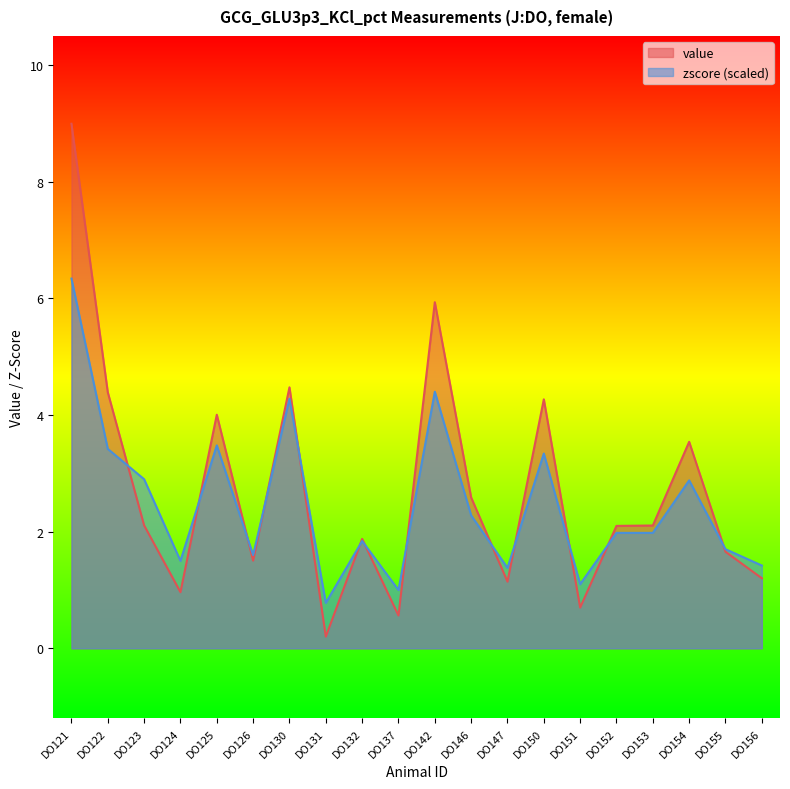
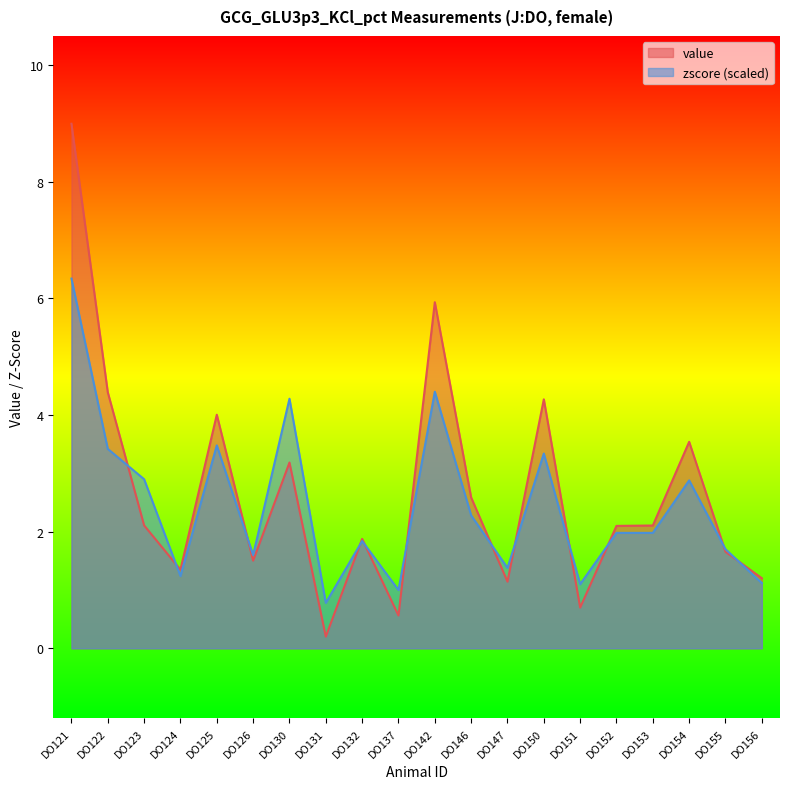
value, DO124: 1.0 -> 1.3
zscore (scaled), DO124: 1.5 -> 1.2
value, DO130: 4.5 -> 3.2
zscore (scaled), DO156: 1.4 -> 1.1
